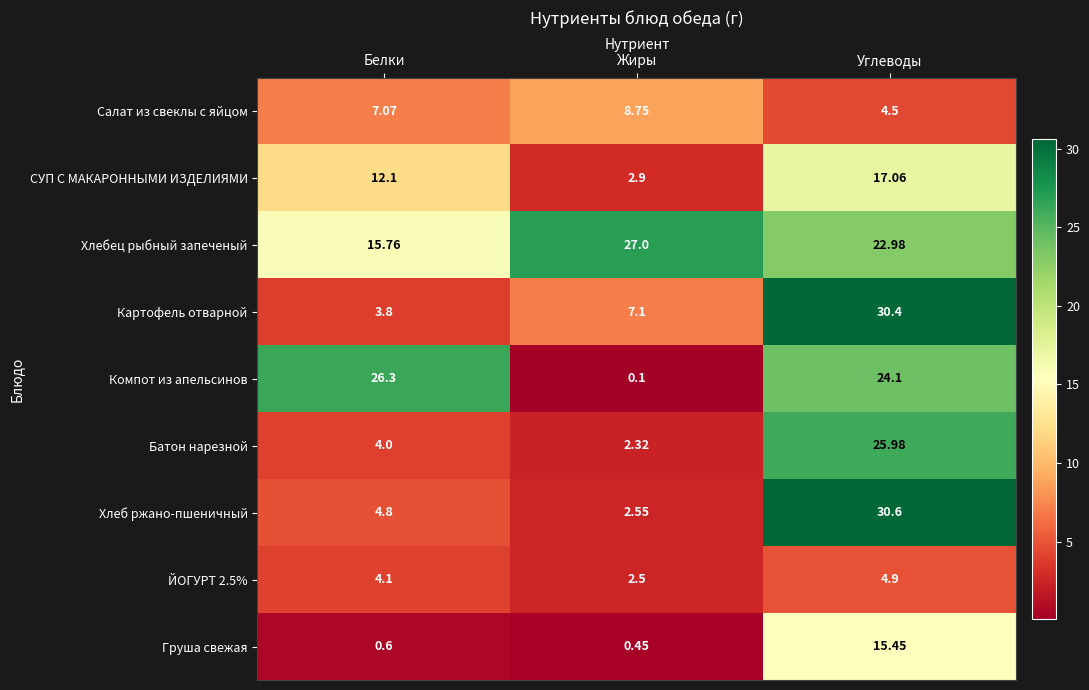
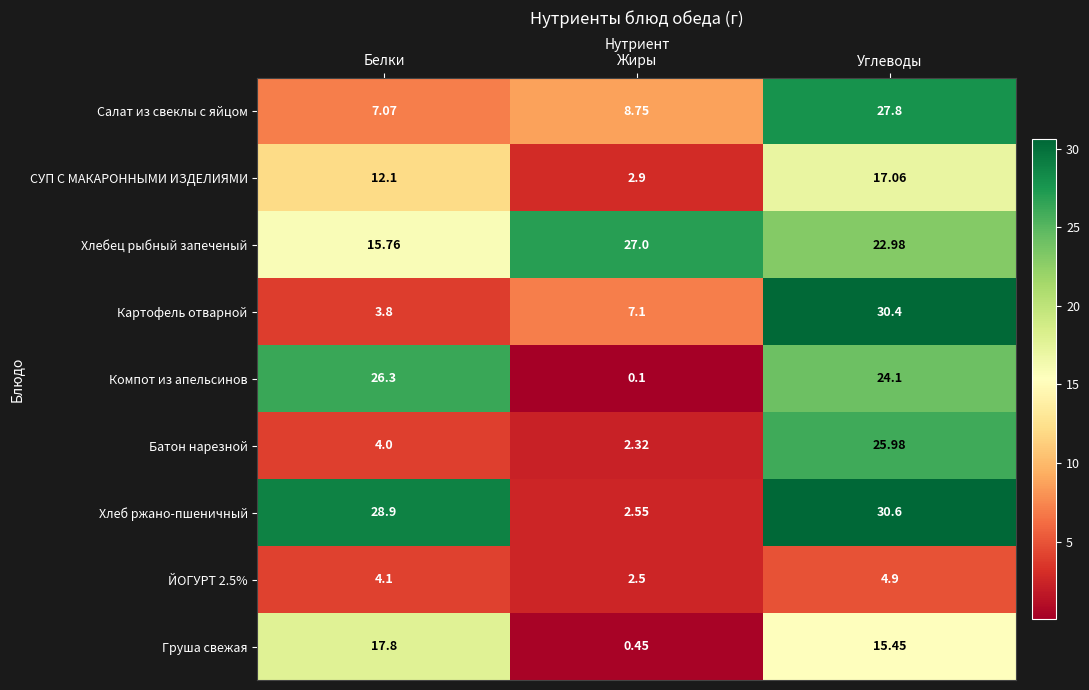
Салат из свеклы с яйцом, Углеводы: 4.5 -> 27.8
Хлеб ржано-пшеничный, Белки: 4.8 -> 28.9
Груша свежая, Белки: 0.6 -> 17.8
